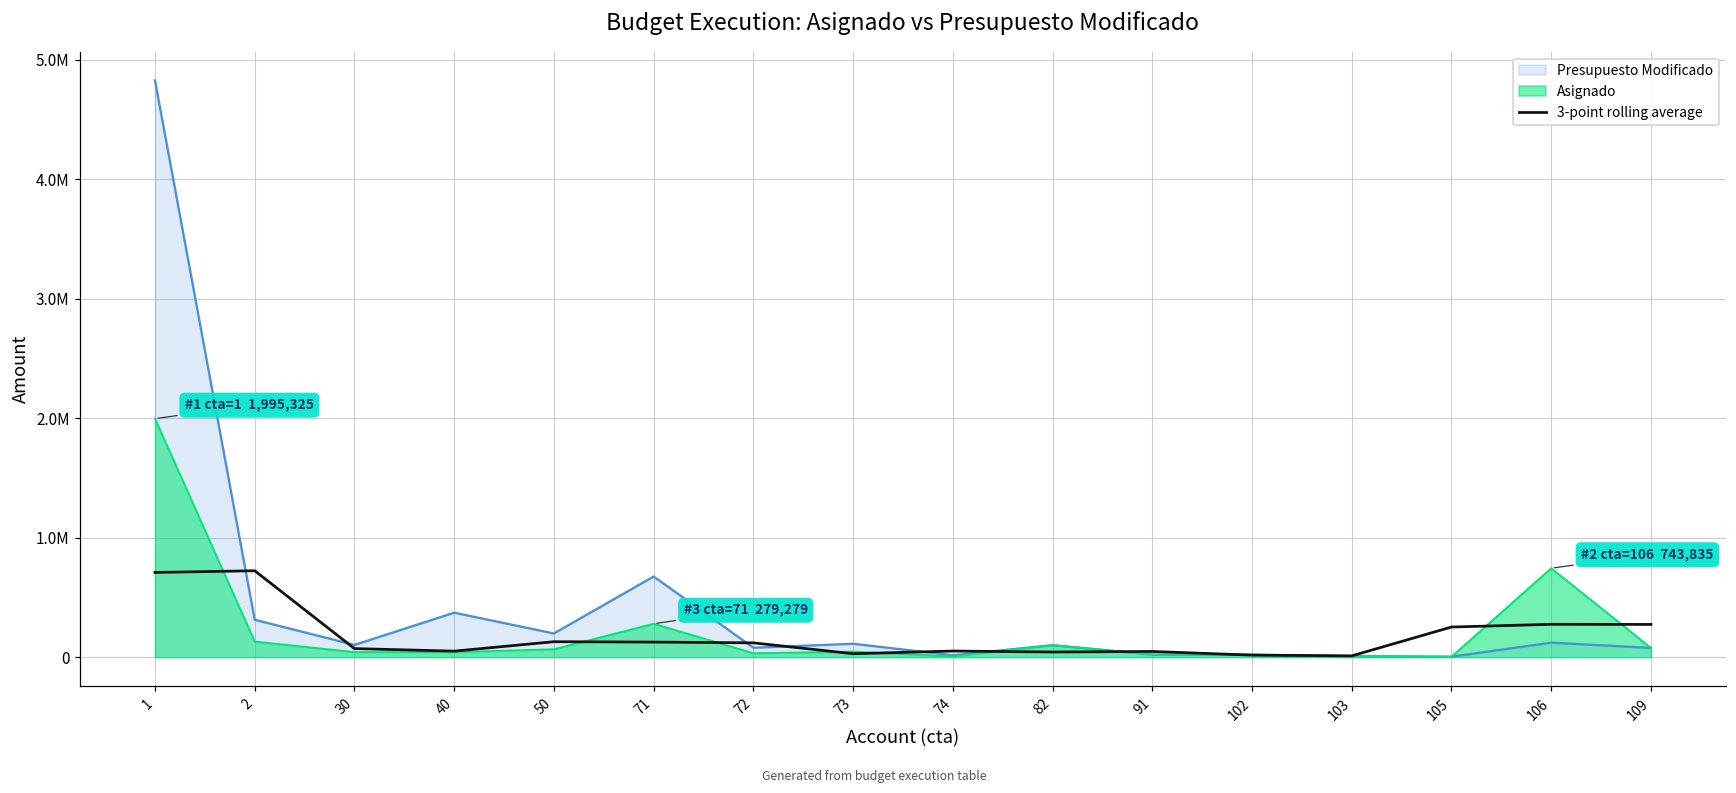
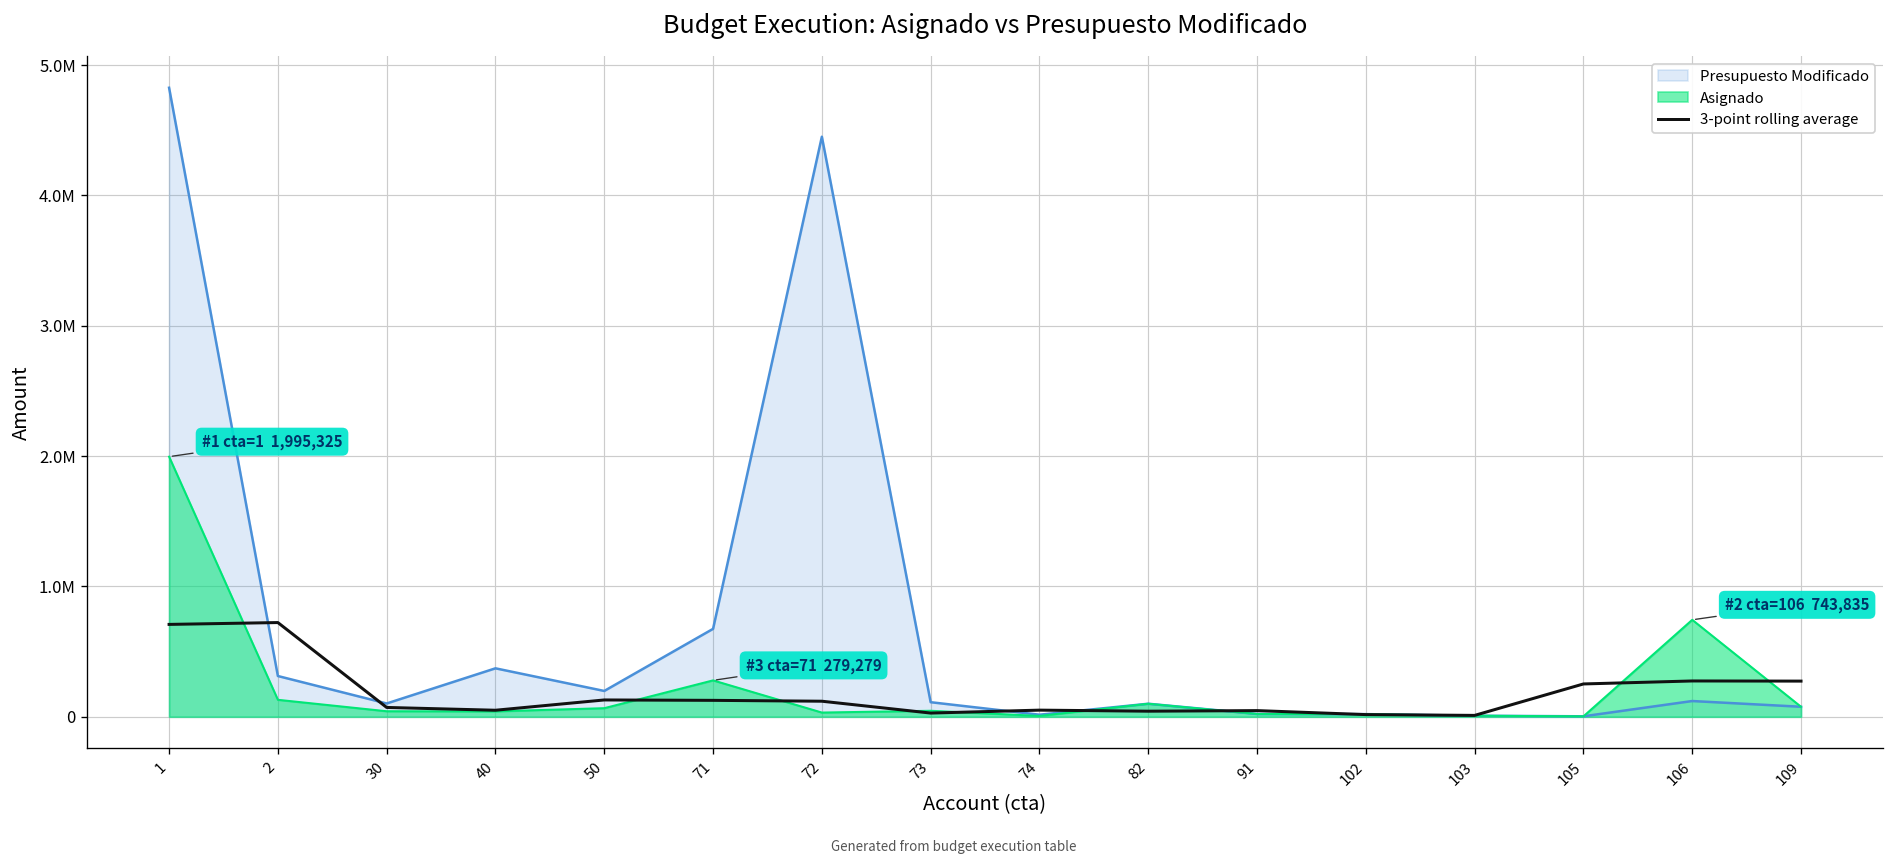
Presupuesto Modificado, 72: 80000 -> 4450000
